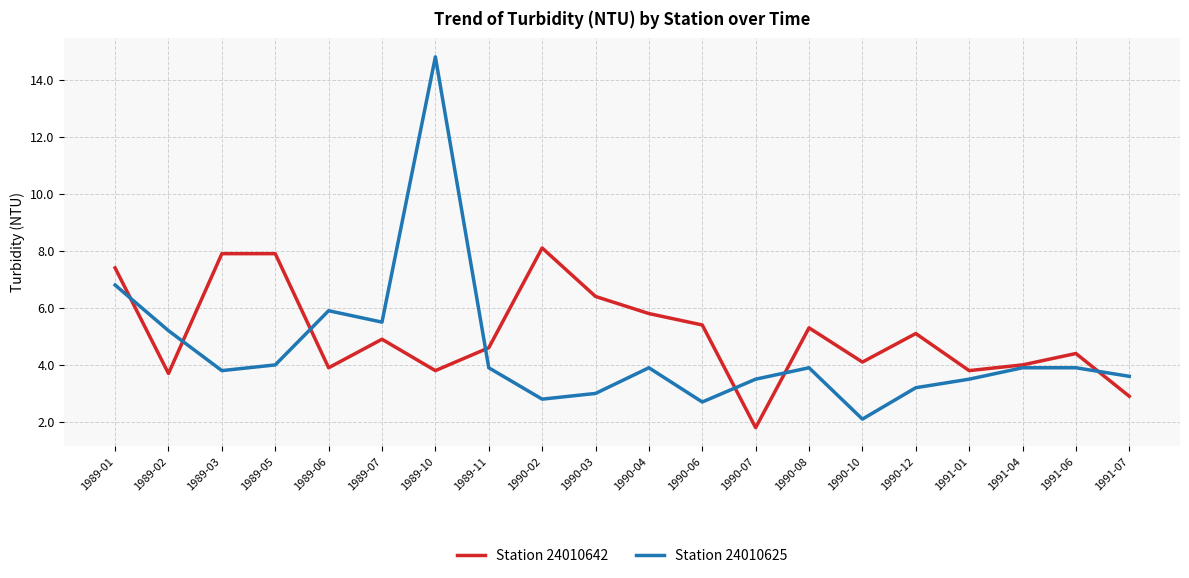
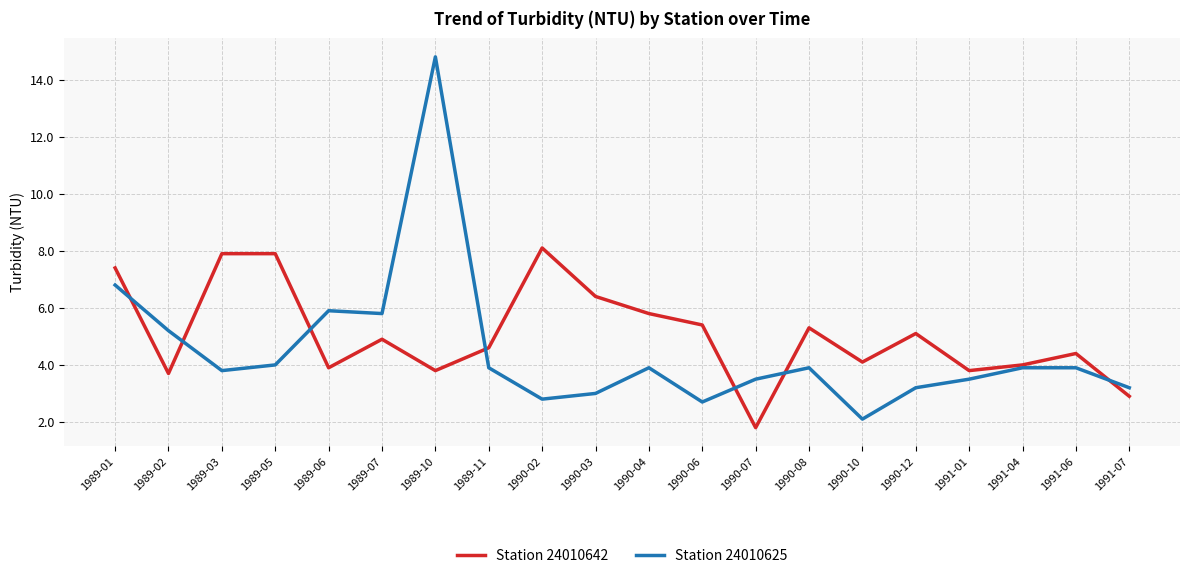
Station 24010625, 1989-07: 5.5 -> 5.8
Station 24010625, 1991-07: 3.6 -> 3.2
